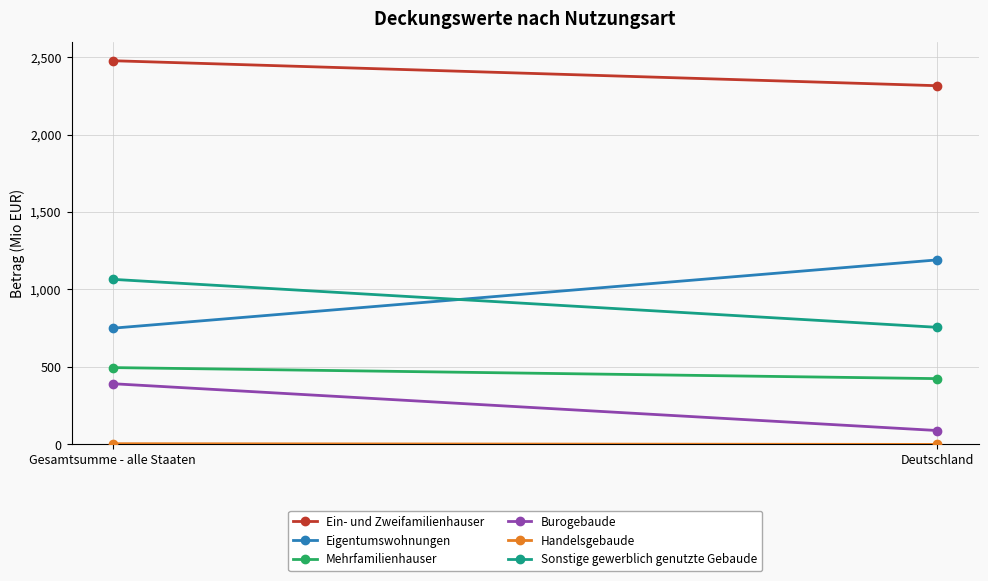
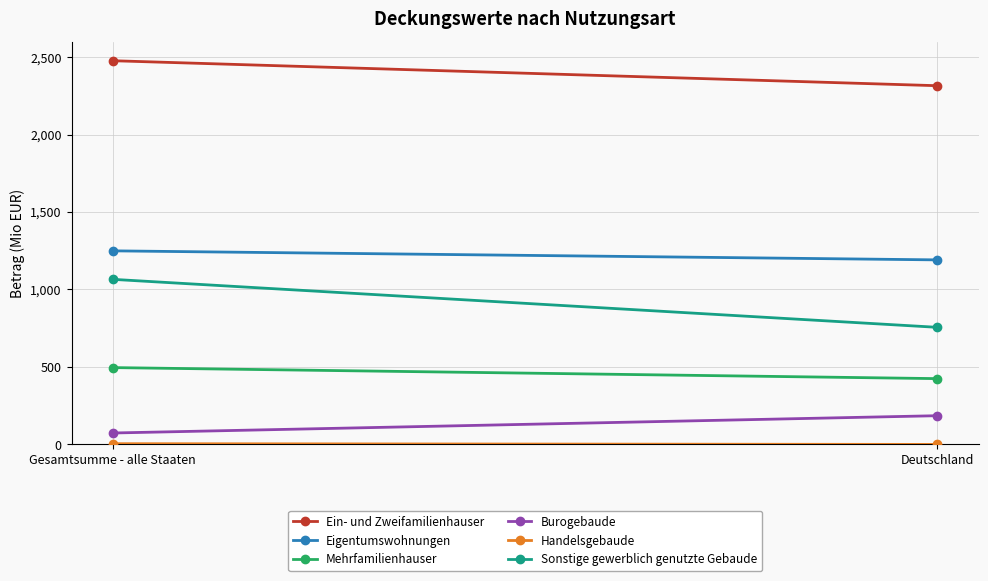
Eigentumswohnungen, Gesamtsumme - alle Staaten: 750 -> 1,250
Burogebaude, Gesamtsumme - alle Staaten: 390 -> 70
Burogebaude, Deutschland: 90 -> 190
